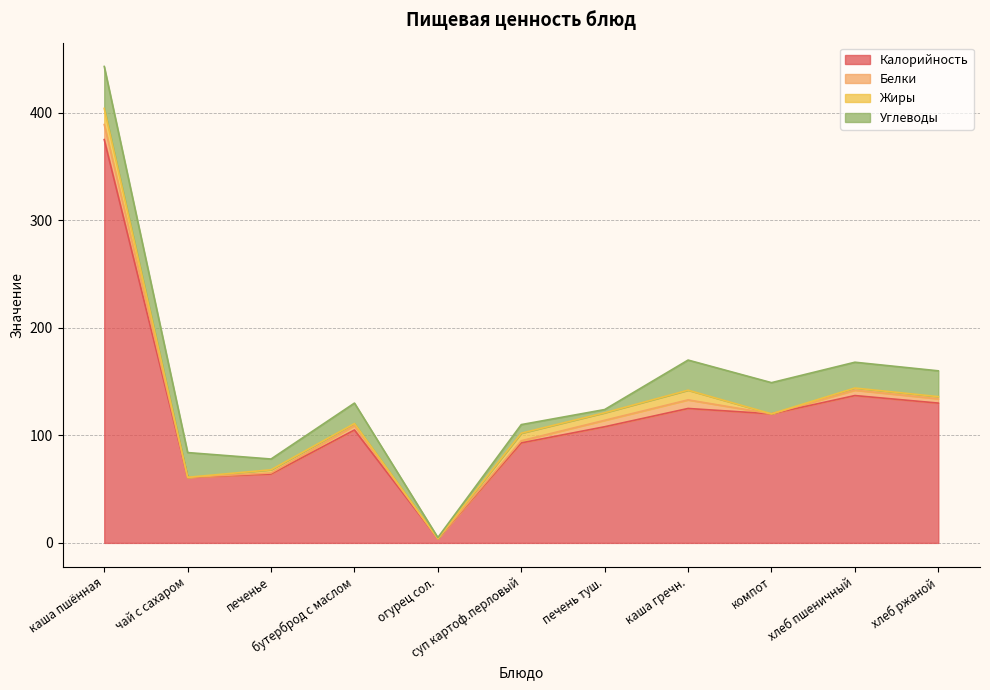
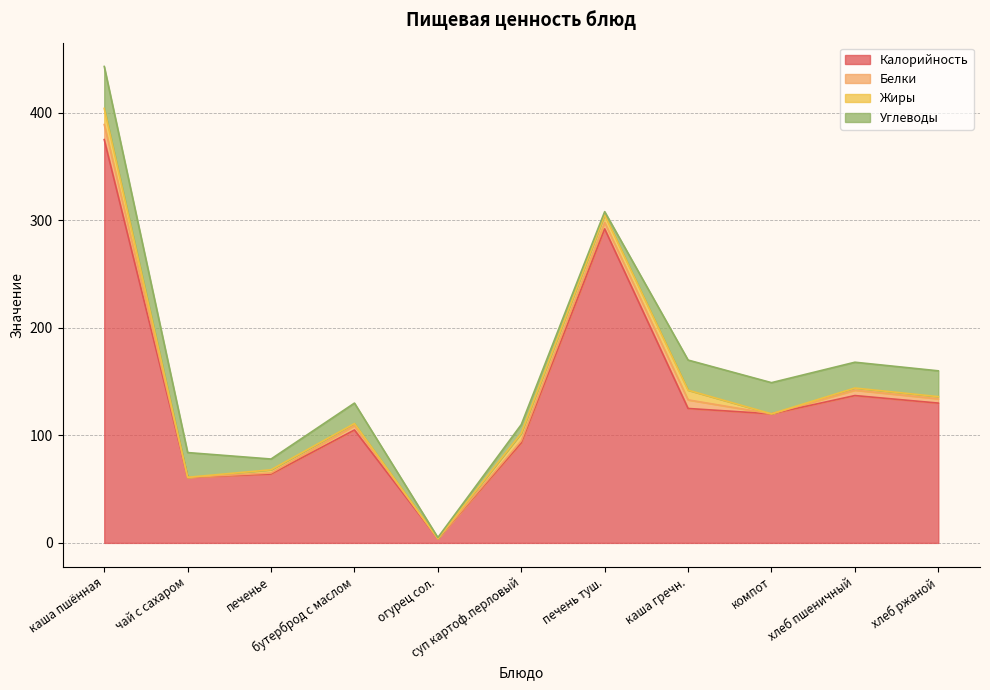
Калорийность, печень туш.: 108 -> 292
